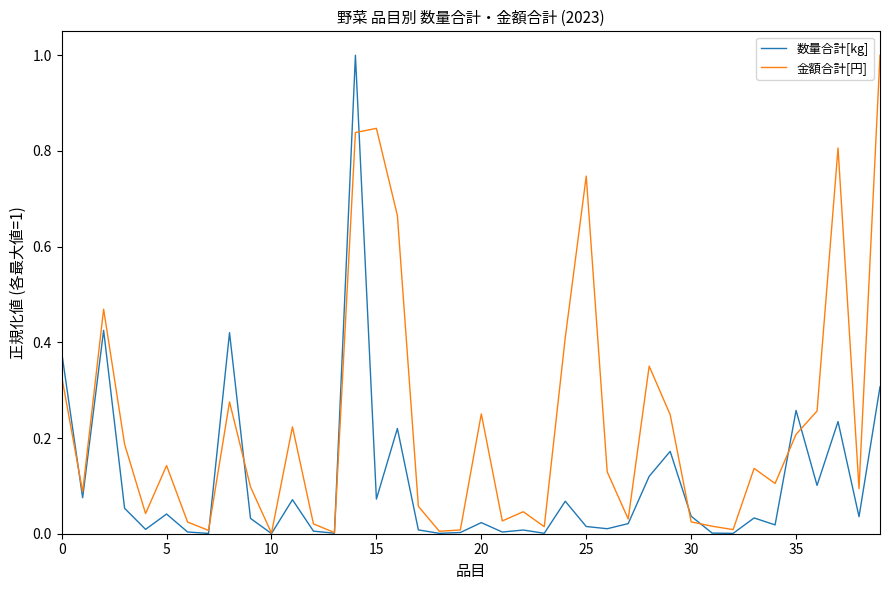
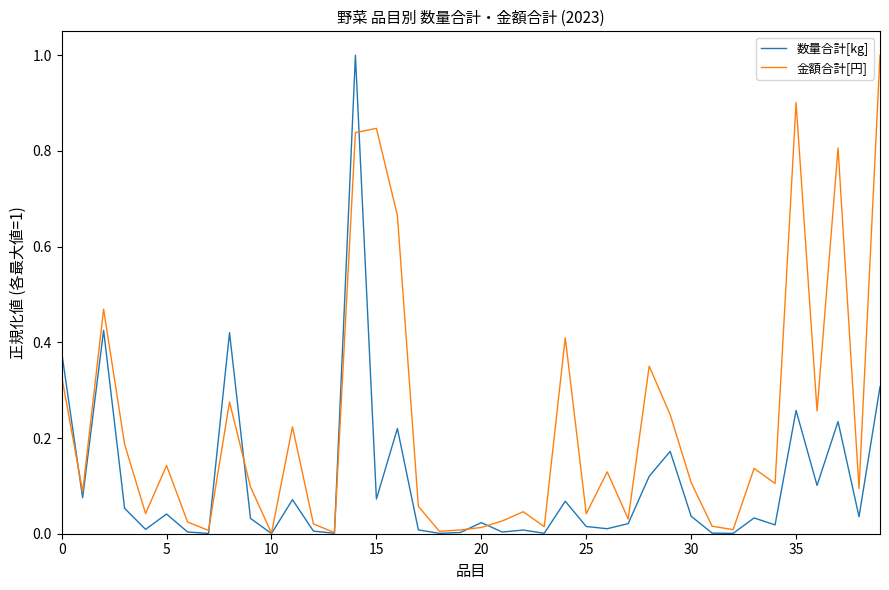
金額合計[円], 20: 0.25 -> 0.01
金額合計[円], 25: 0.75 -> 0.04
金額合計[円], 30: 0.02 -> 0.11
金額合計[円], 35: 0.21 -> 0.90
